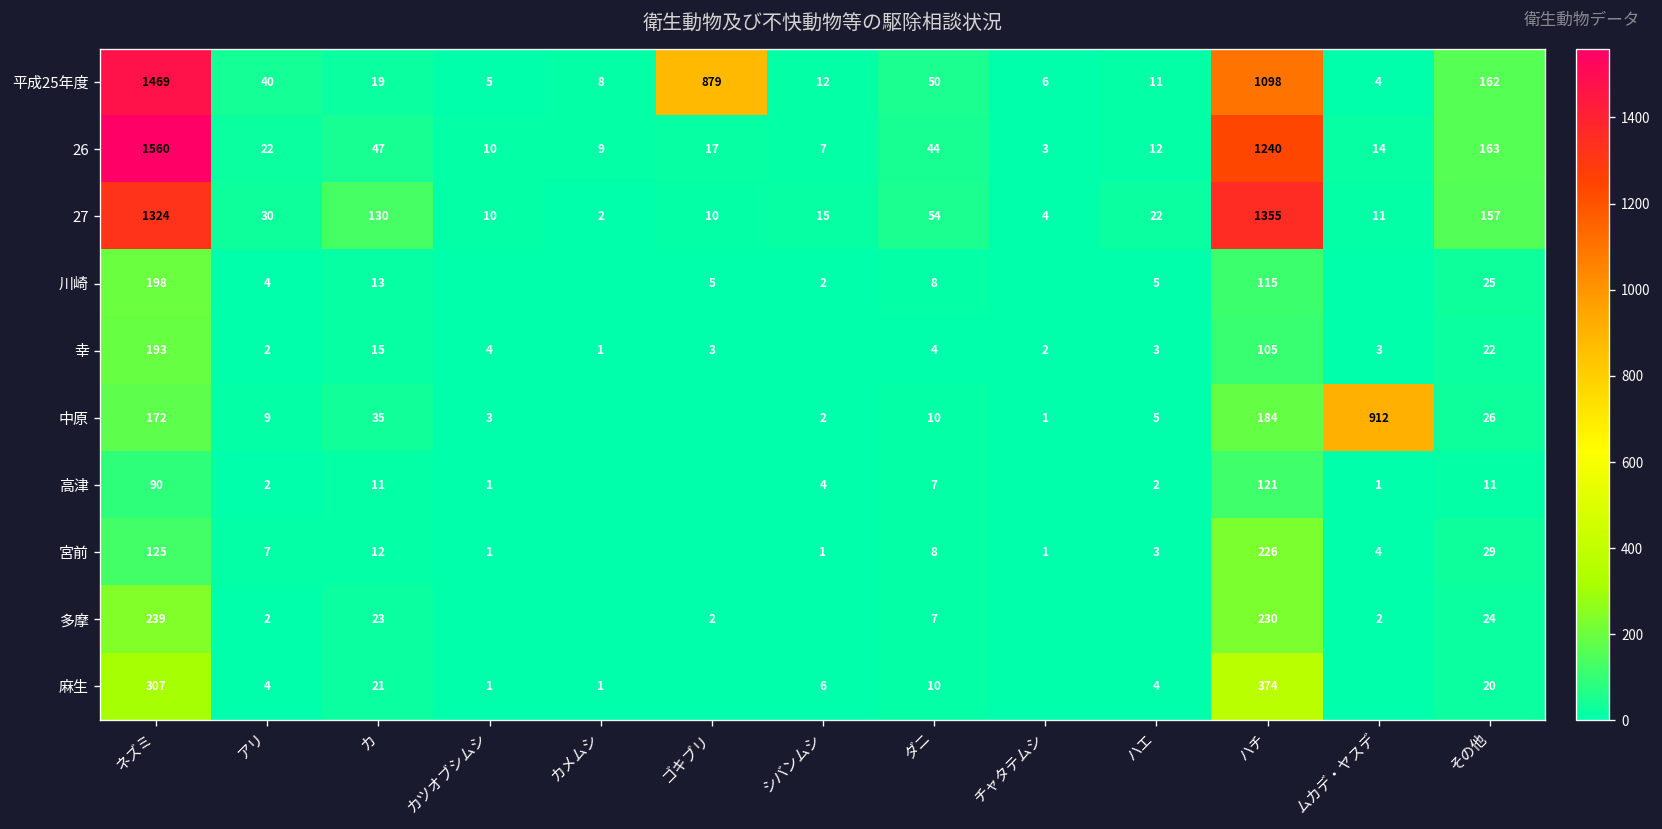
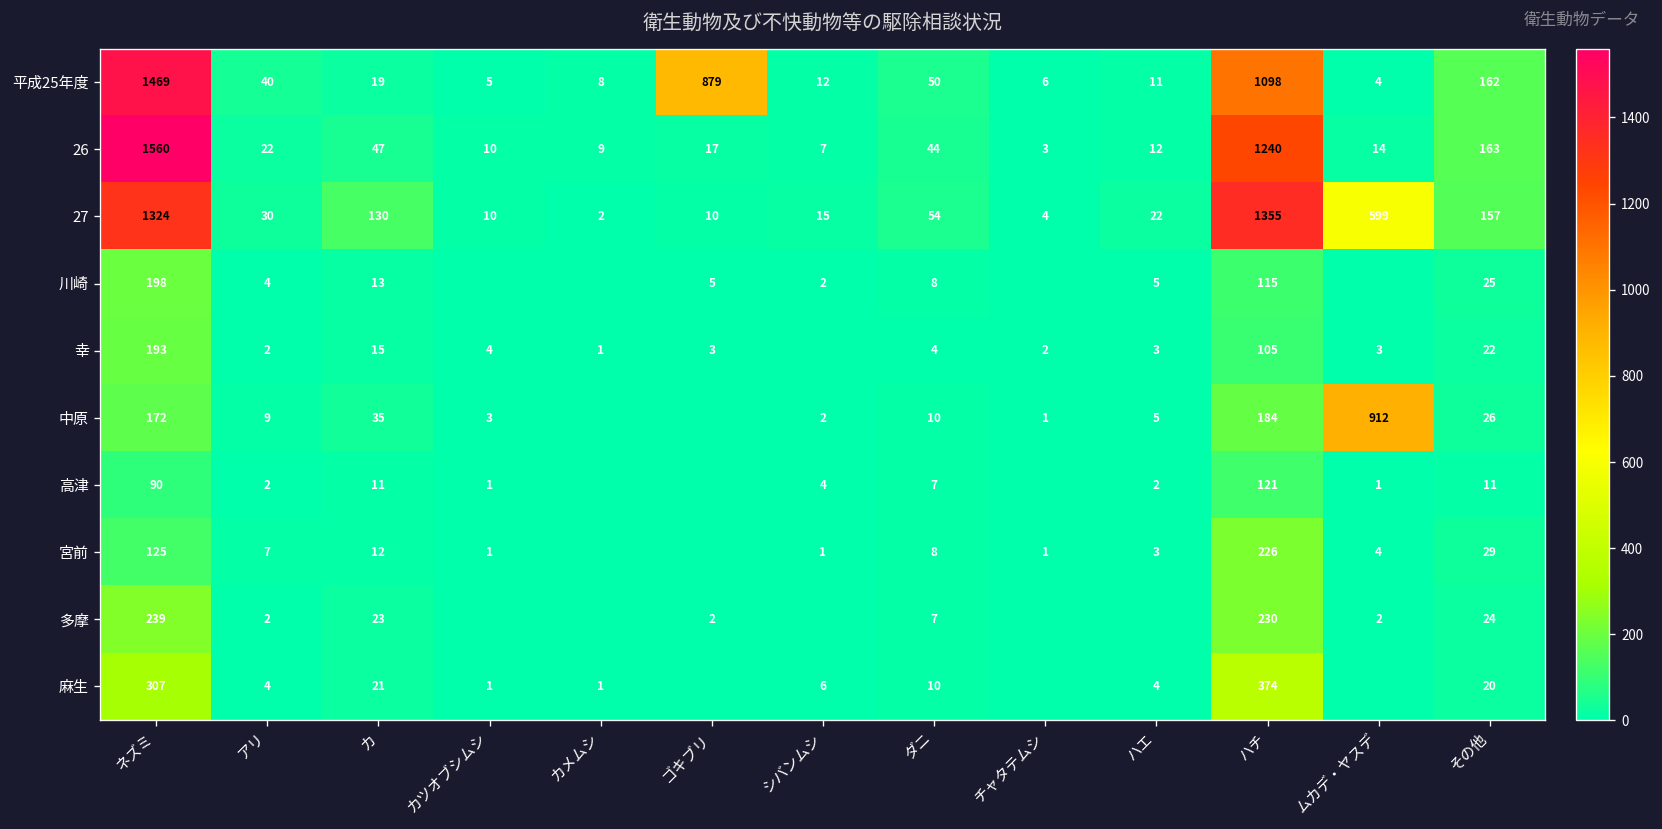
27, ムカデ・ヤスデ: 11 -> 599
